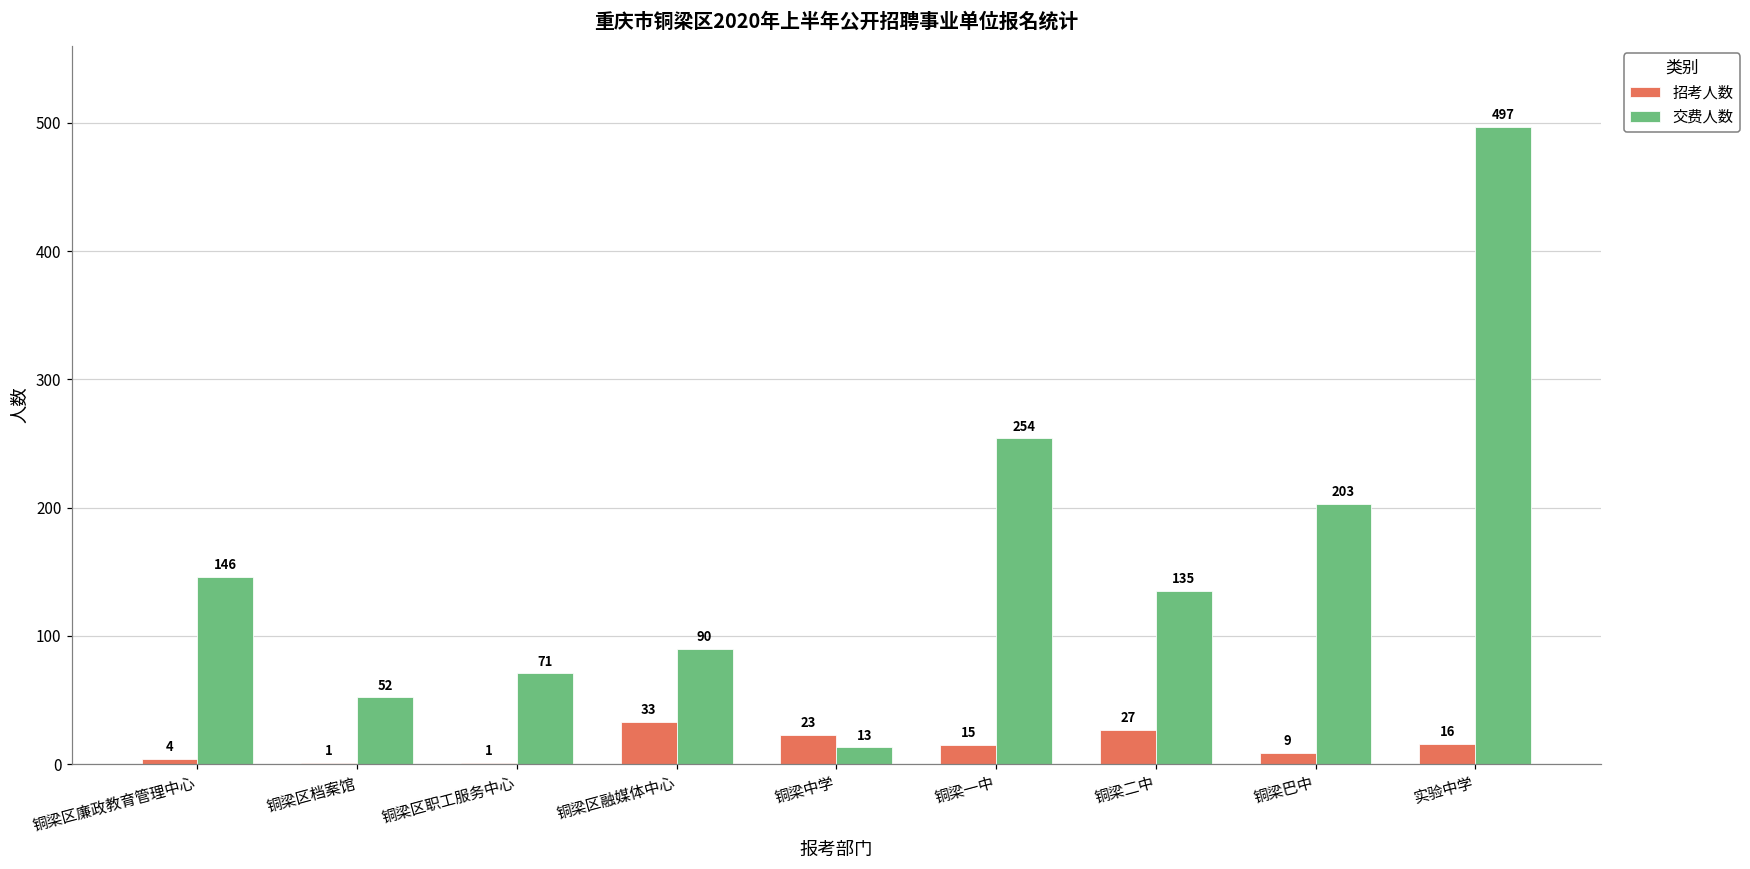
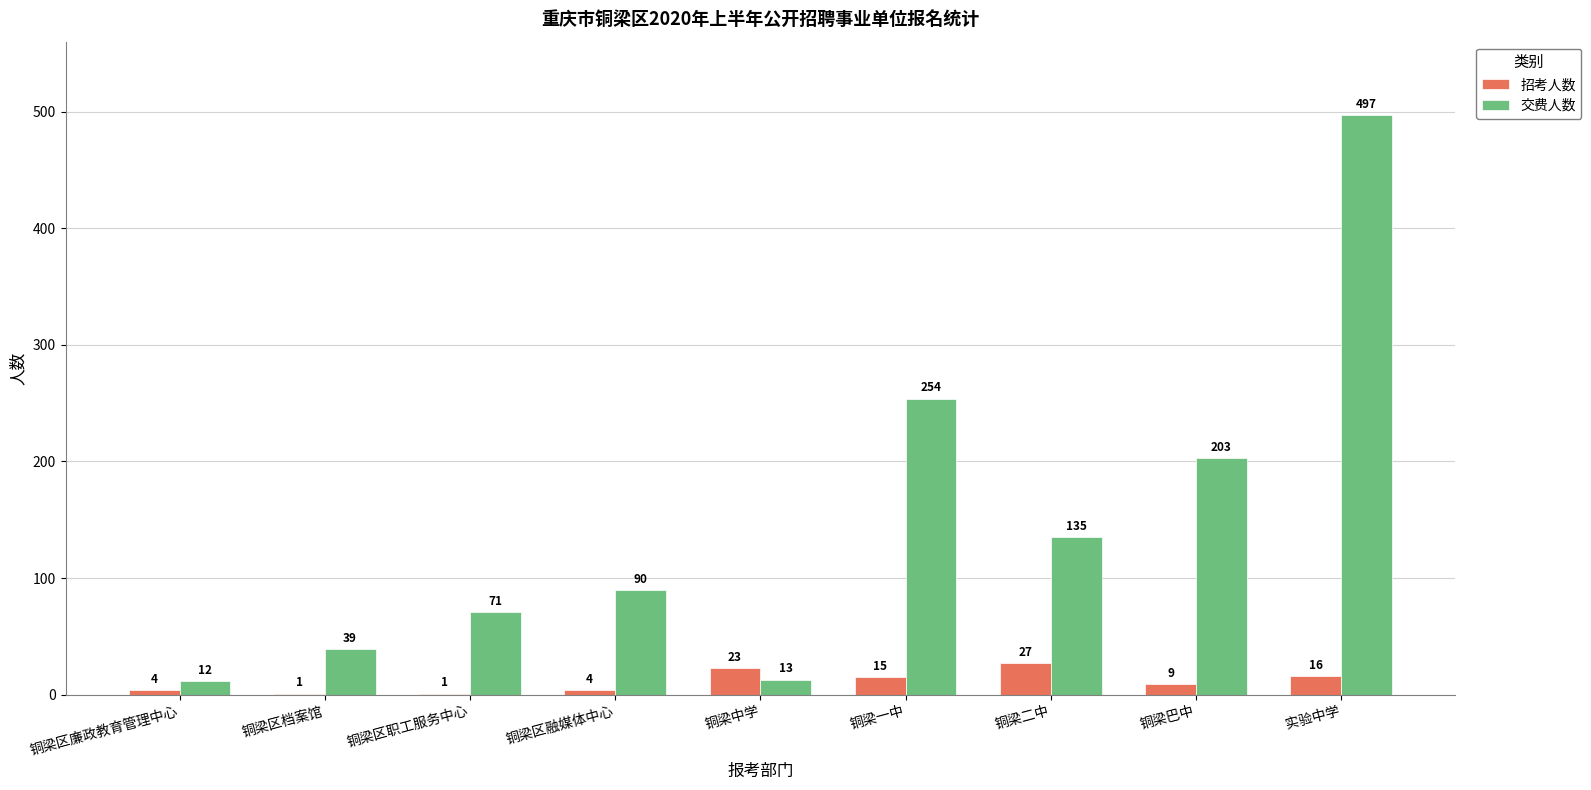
交费人数, 铜梁区廉政教育管理中心: 146 -> 12
交费人数, 铜梁区档案馆: 52 -> 39
招考人数, 铜梁区融媒体中心: 33 -> 4
